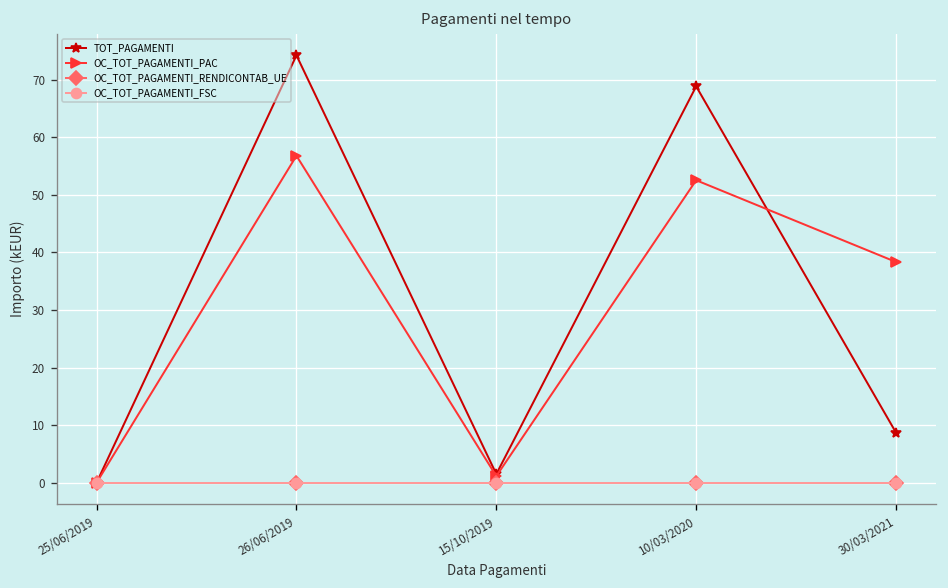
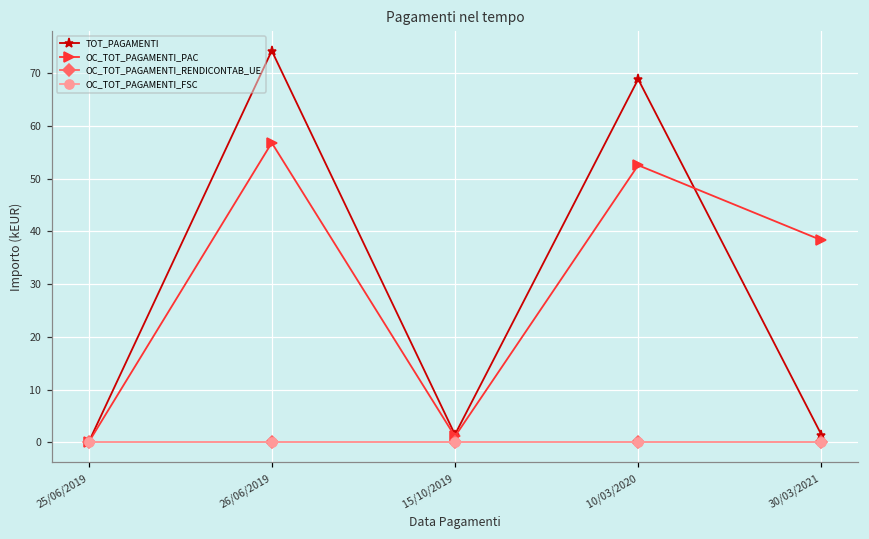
TOT_PAGAMENTI, 30/03/2021: 9 -> 1
